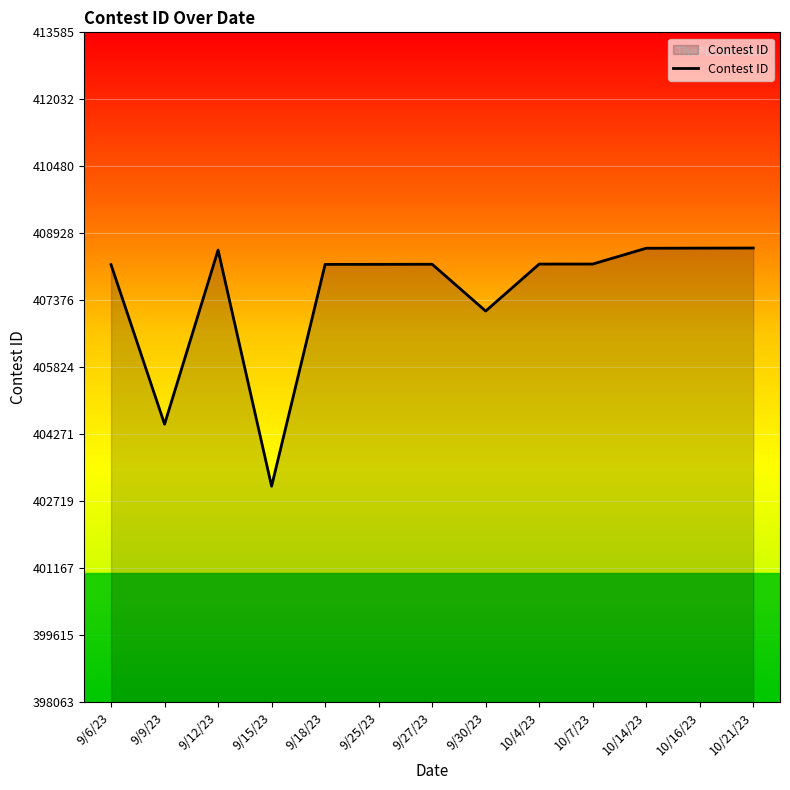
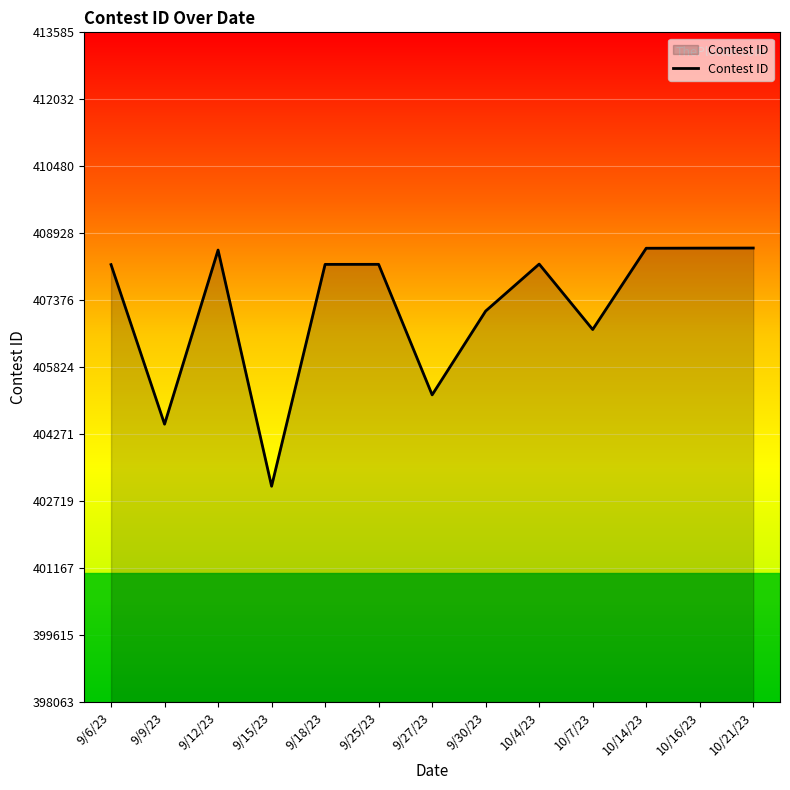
9/27/23: 408200 -> 405200
10/7/23: 408200 -> 406700
